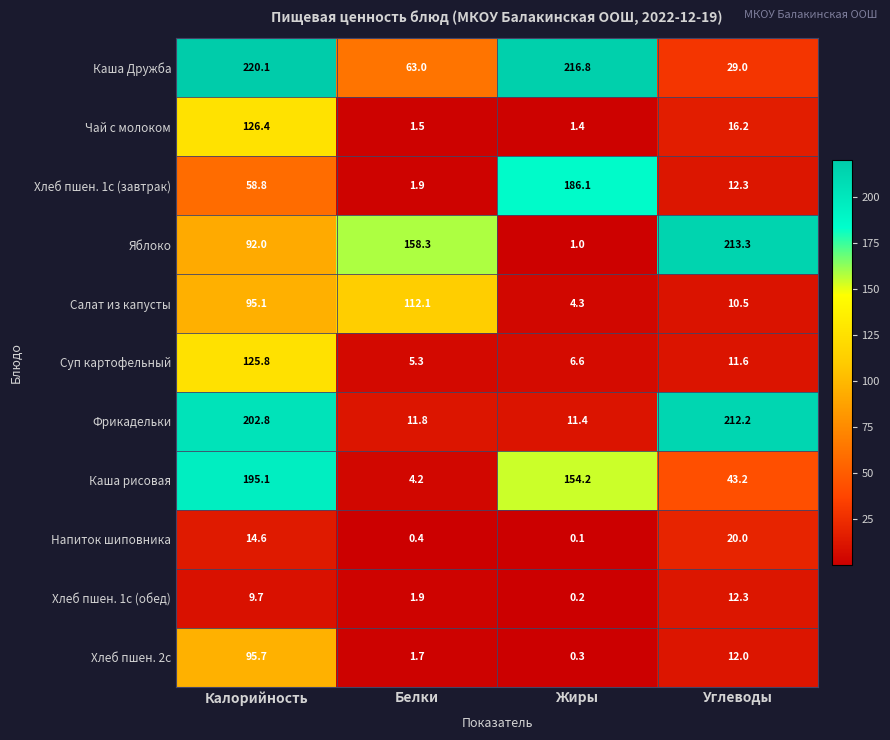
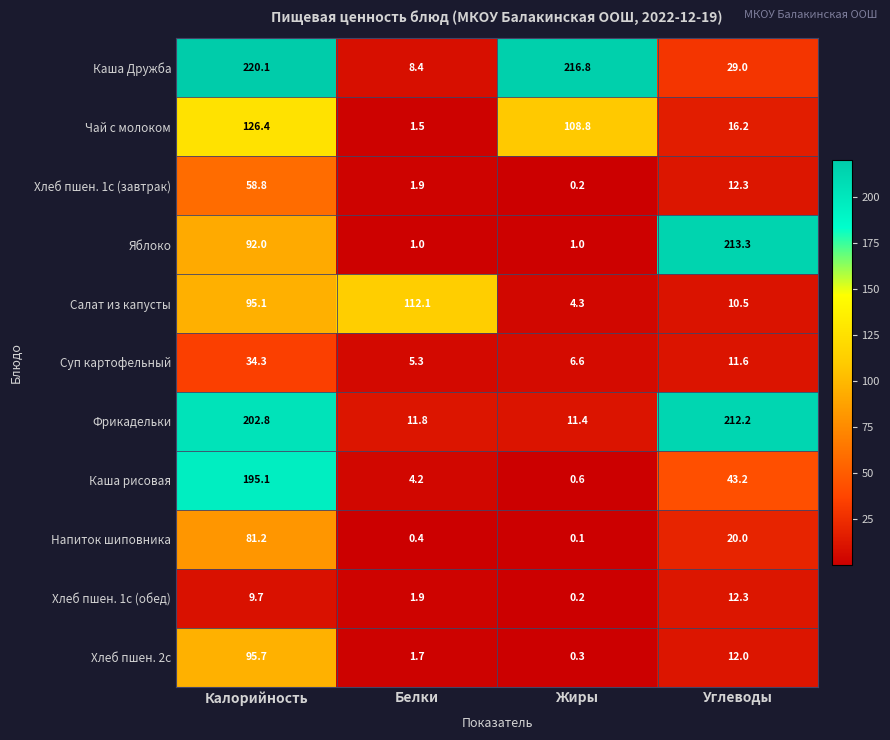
Каша Дружба, Белки: 63.0 -> 8.4
Чай с молоком, Жиры: 1.4 -> 108.8
Хлеб пшен. 1с (завтрак), Жиры: 186.1 -> 0.2
Яблоко, Белки: 158.3 -> 1.0
Суп картофельный, Калорийность: 125.8 -> 34.3
Каша рисовая, Жиры: 154.2 -> 0.6
Напиток шиповника, Калорийность: 14.6 -> 81.2
